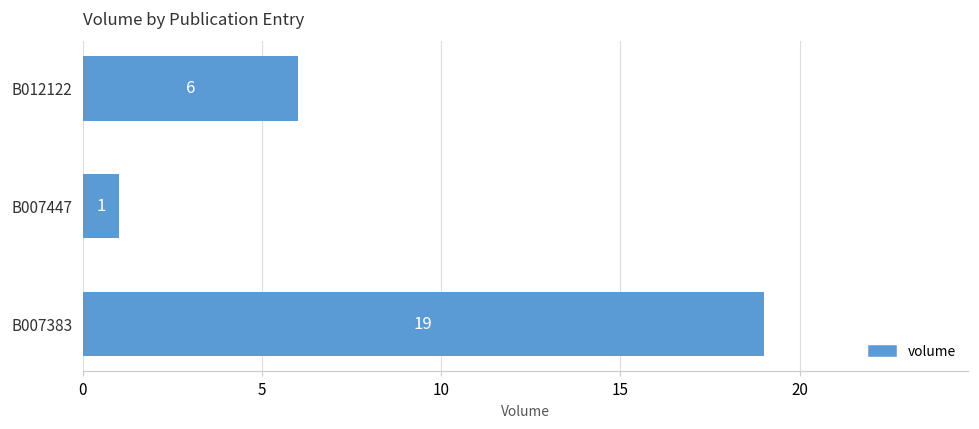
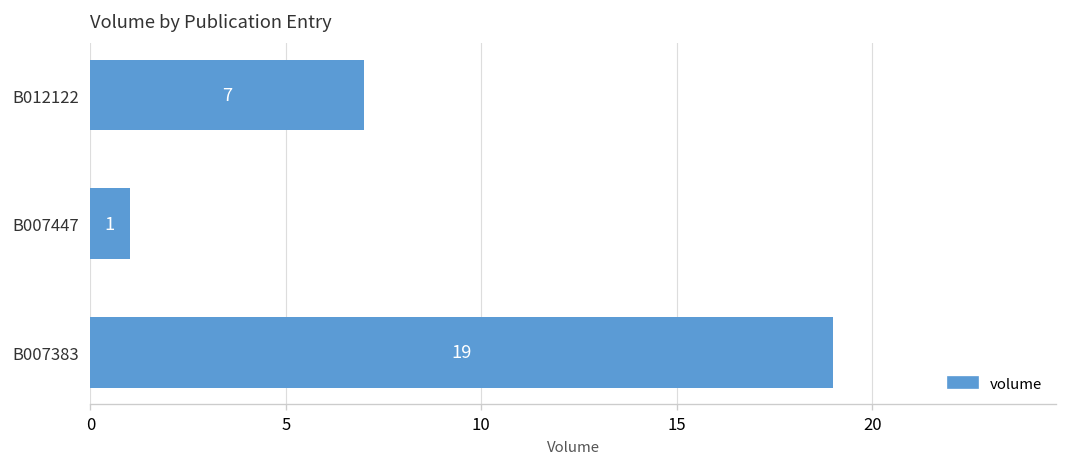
B012122: 6 -> 7
